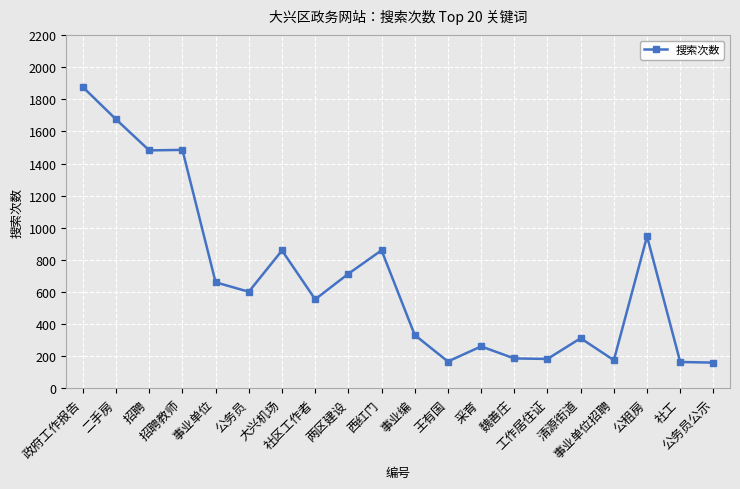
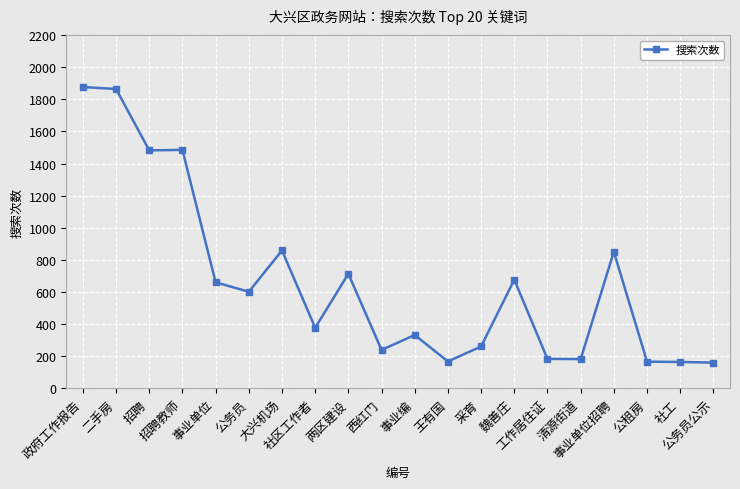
二手房: 1680 -> 1860
社区工作者: 560 -> 380
西红门: 860 -> 240
魏善庄: 190 -> 680
清源街道: 310 -> 180
事业单位招聘: 180 -> 850
公租房: 950 -> 170
